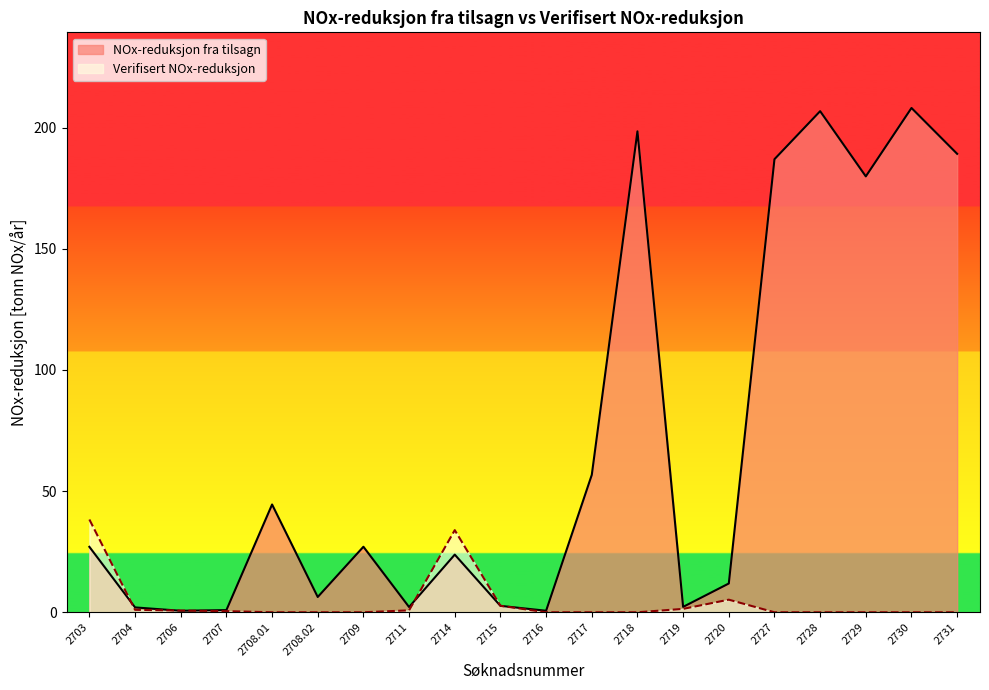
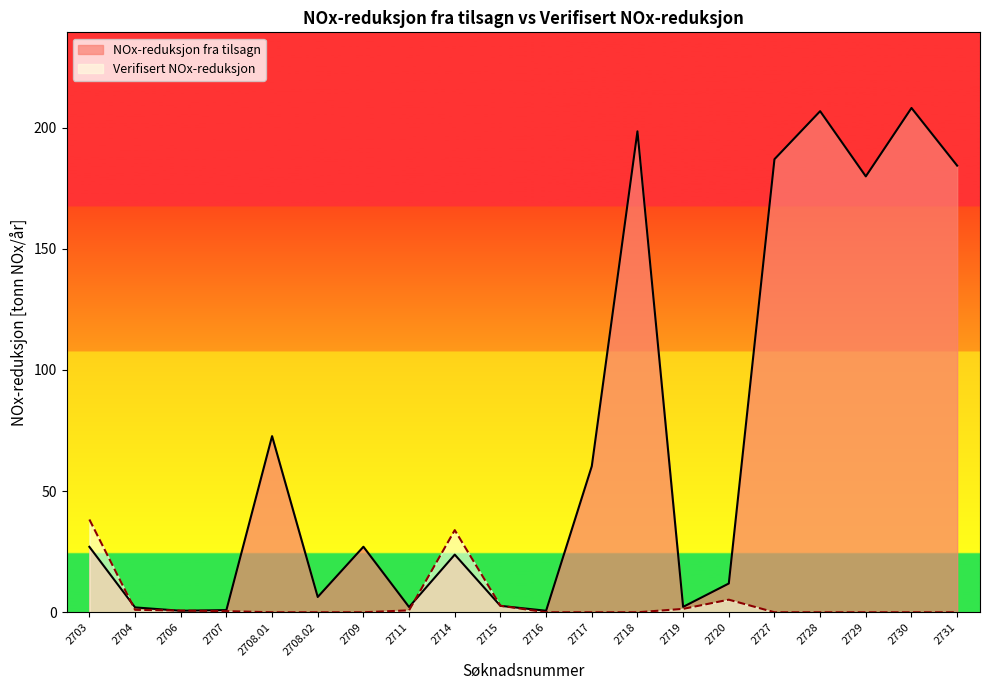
NOx-reduksjon fra tilsagn, 2708.01: 44 -> 73
NOx-reduksjon fra tilsagn, 2717: 57 -> 60
NOx-reduksjon fra tilsagn, 2731: 189 -> 184
